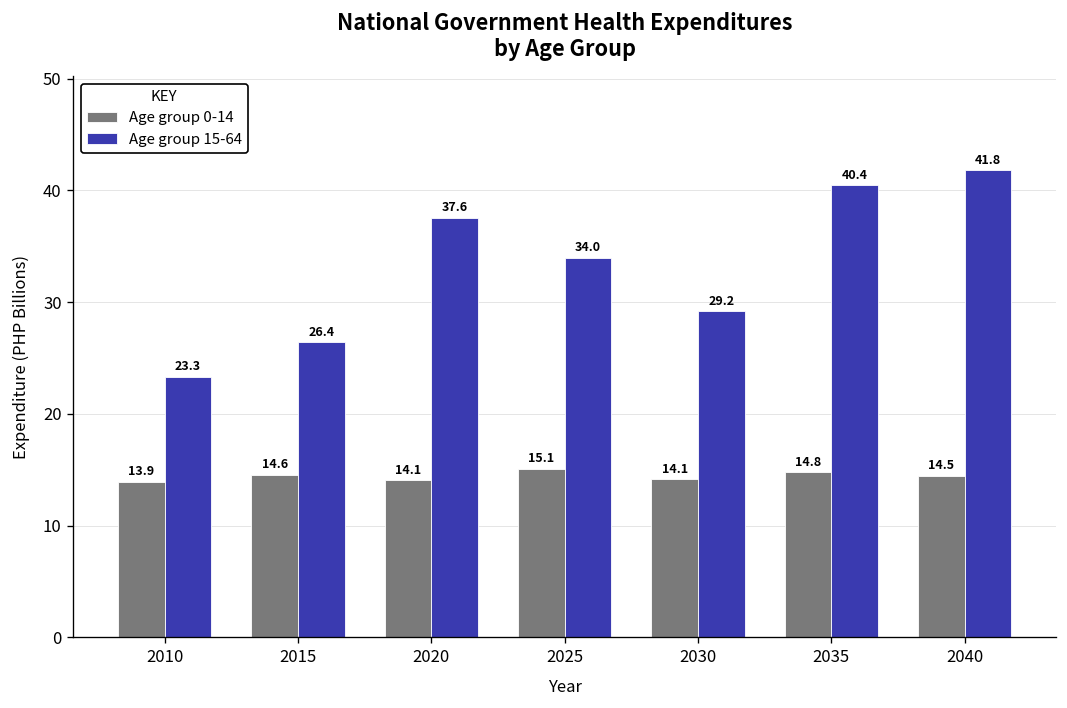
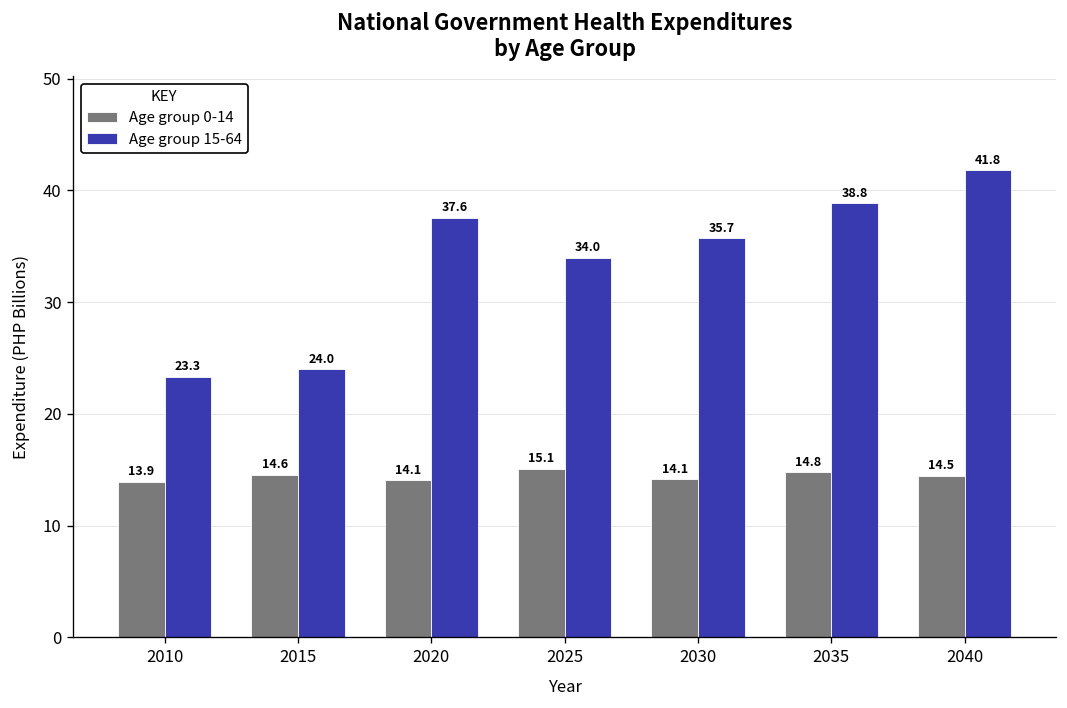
Age group 15-64, 2015: 26.4 -> 24.0
Age group 15-64, 2030: 29.2 -> 35.7
Age group 15-64, 2035: 40.4 -> 38.8
